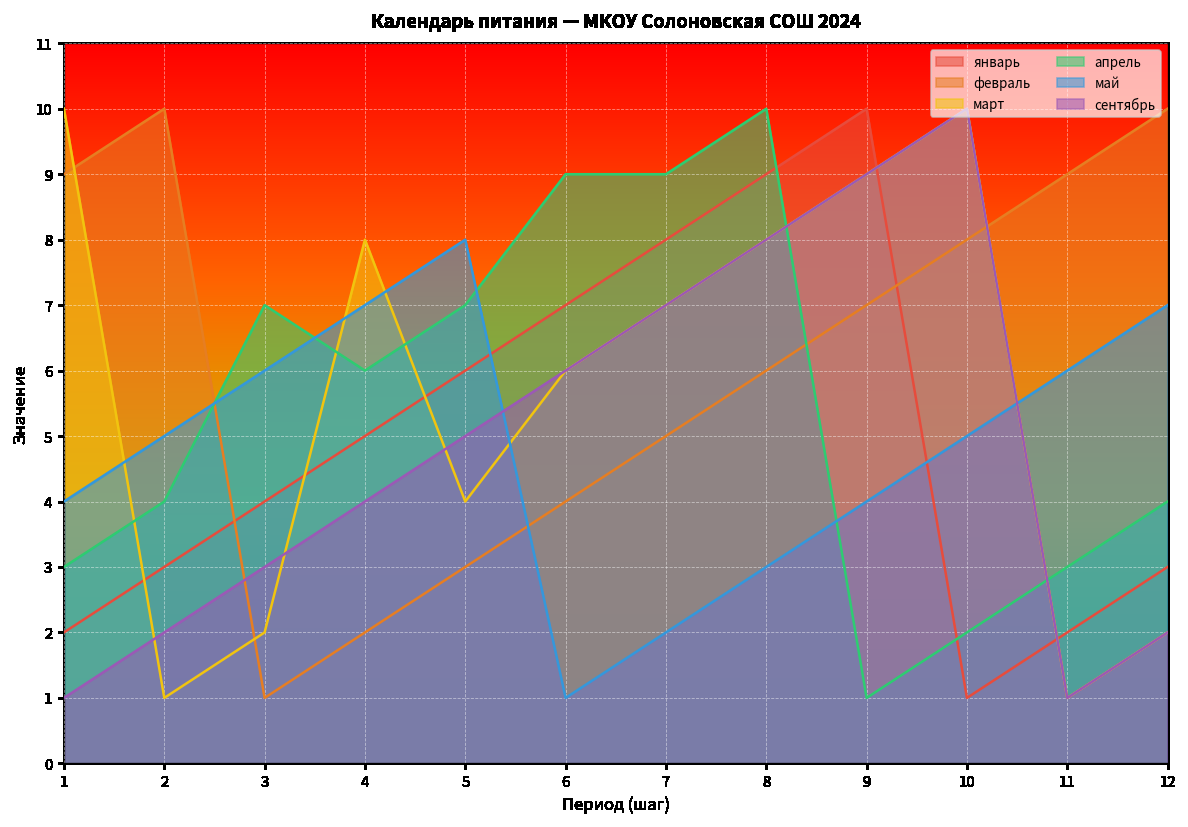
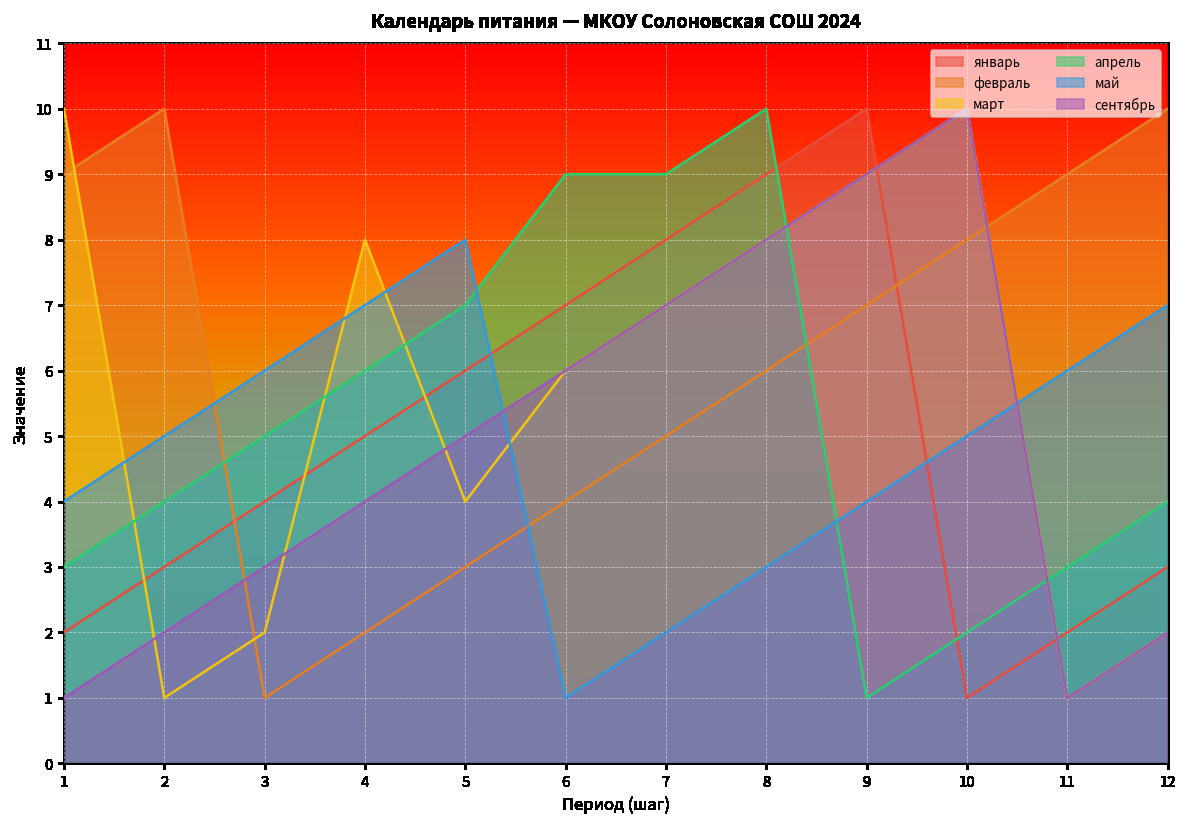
апрель, 3: 7 -> 5
